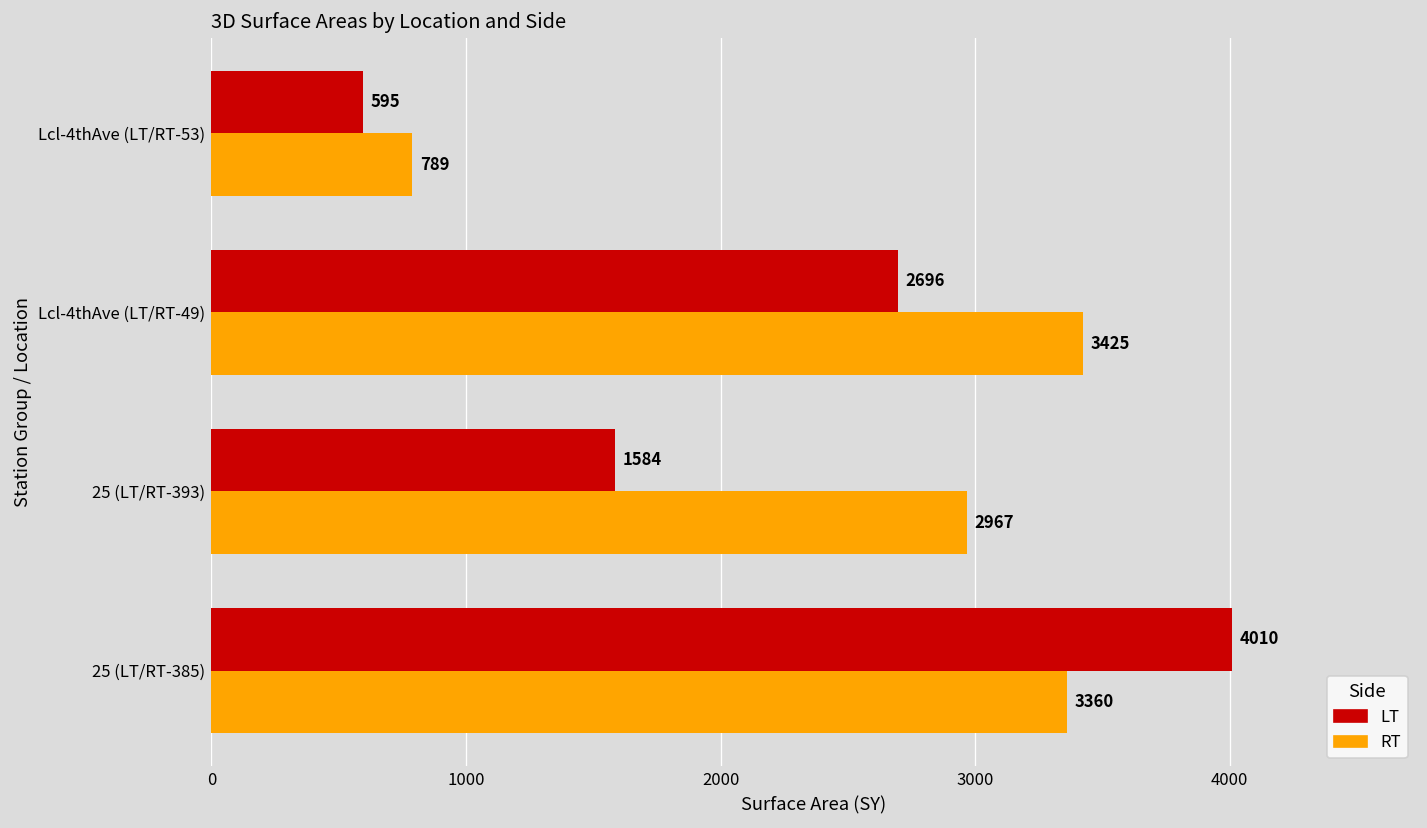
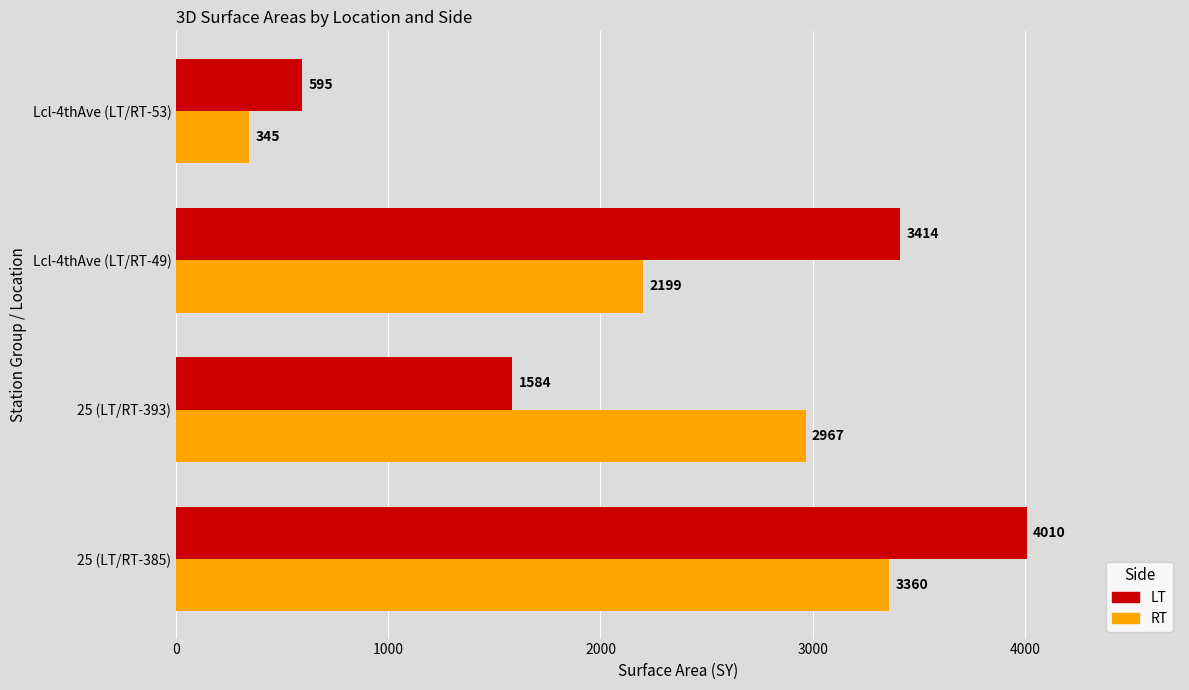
RT, Lcl-4thAve (LT/RT-53): 789 -> 345
LT, Lcl-4thAve (LT/RT-49): 2696 -> 3414
RT, Lcl-4thAve (LT/RT-49): 3425 -> 2199
